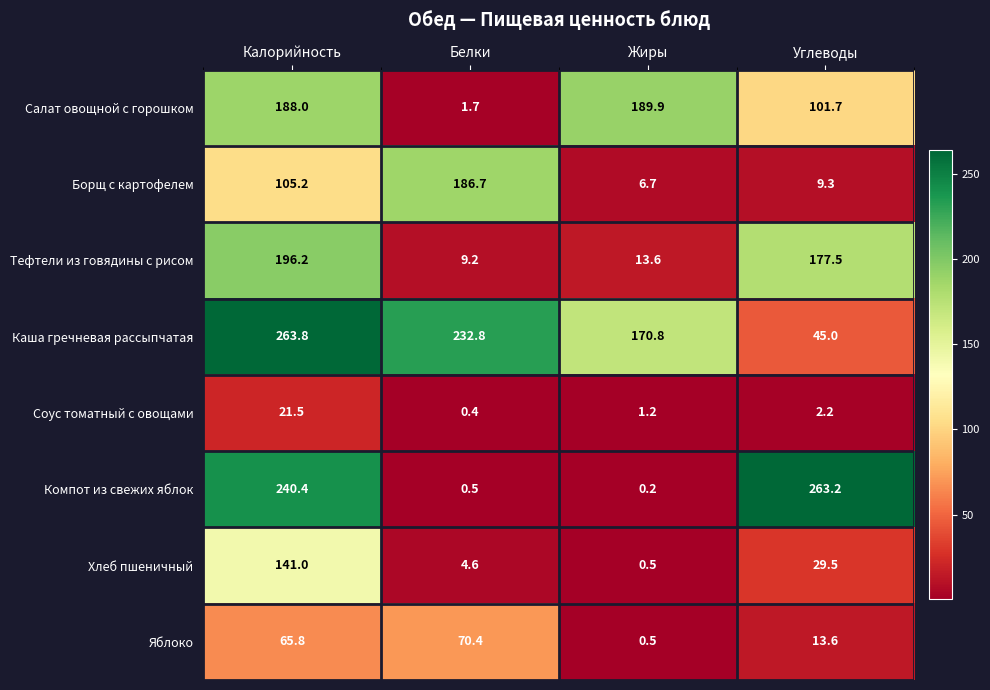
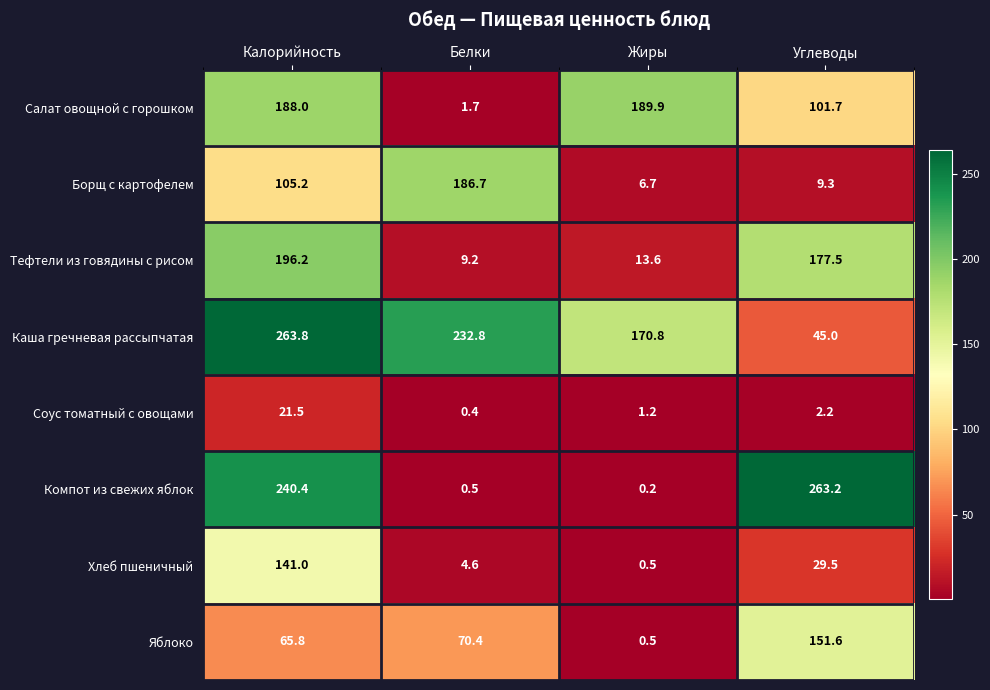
Яблоко, Углеводы: 13.6 -> 151.6
